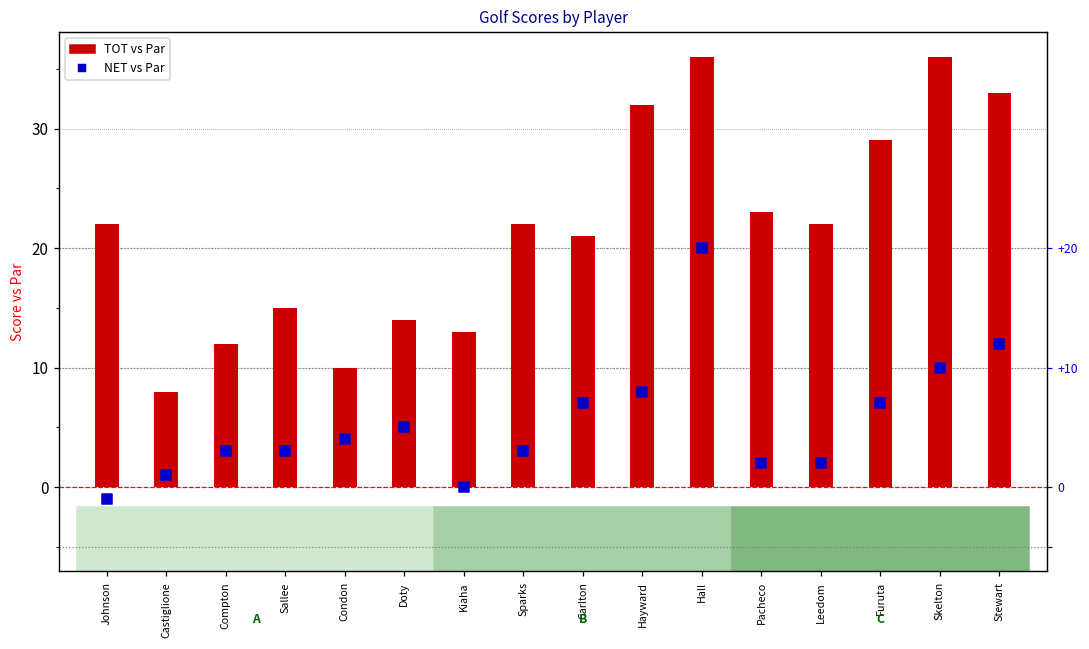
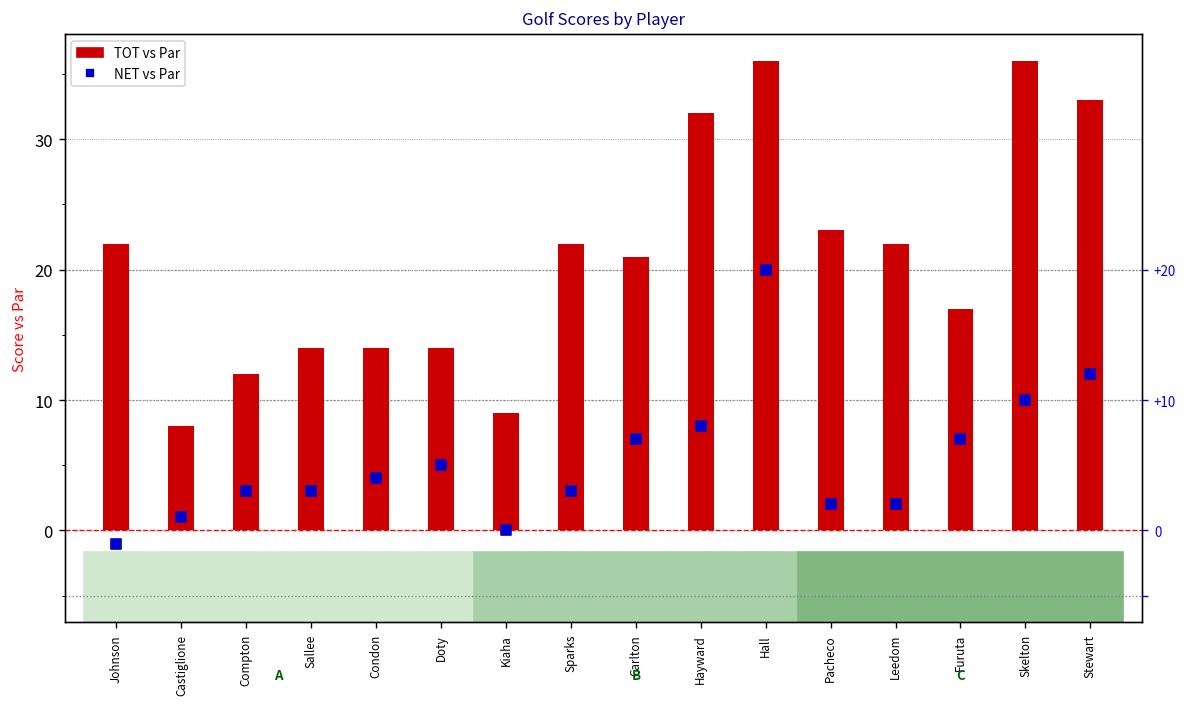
TOT vs Par, Sallee: 15.0 -> 14.0
TOT vs Par, Condon: 10.0 -> 14.0
TOT vs Par, Kiaha: 13.0 -> 9.0
TOT vs Par, Furuta: 29.0 -> 17.0
